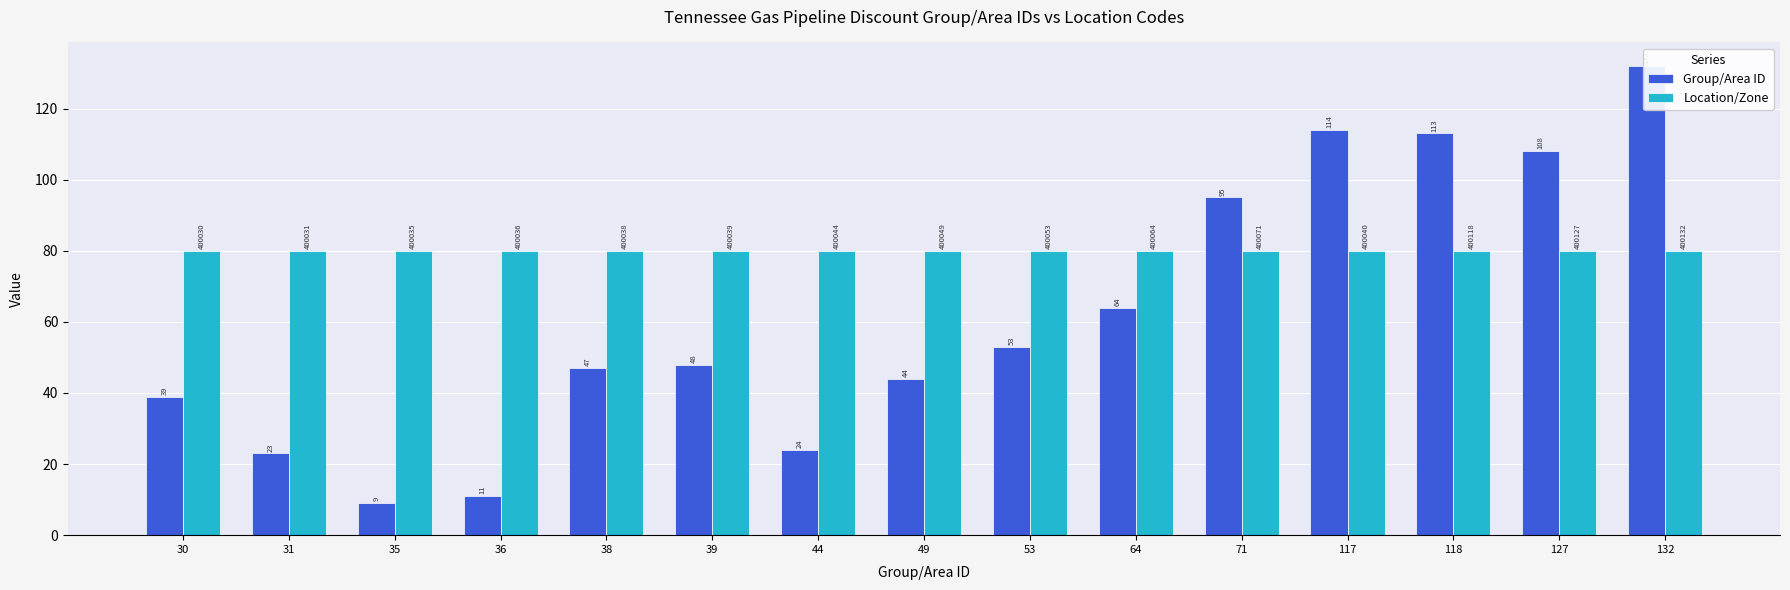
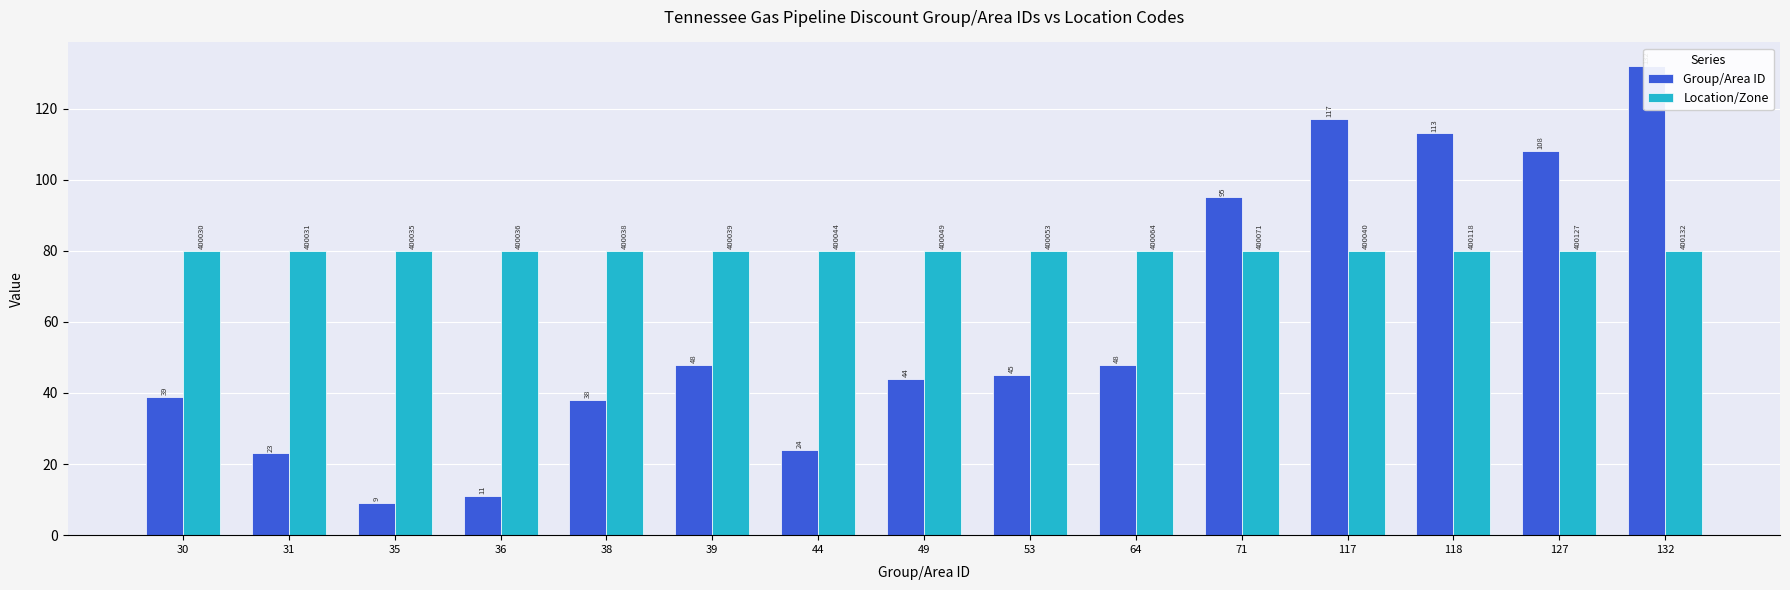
Group/Area ID, 38: 47 -> 38
Group/Area ID, 53: 53 -> 45
Group/Area ID, 64: 64 -> 48
Group/Area ID, 117: 114 -> 117
